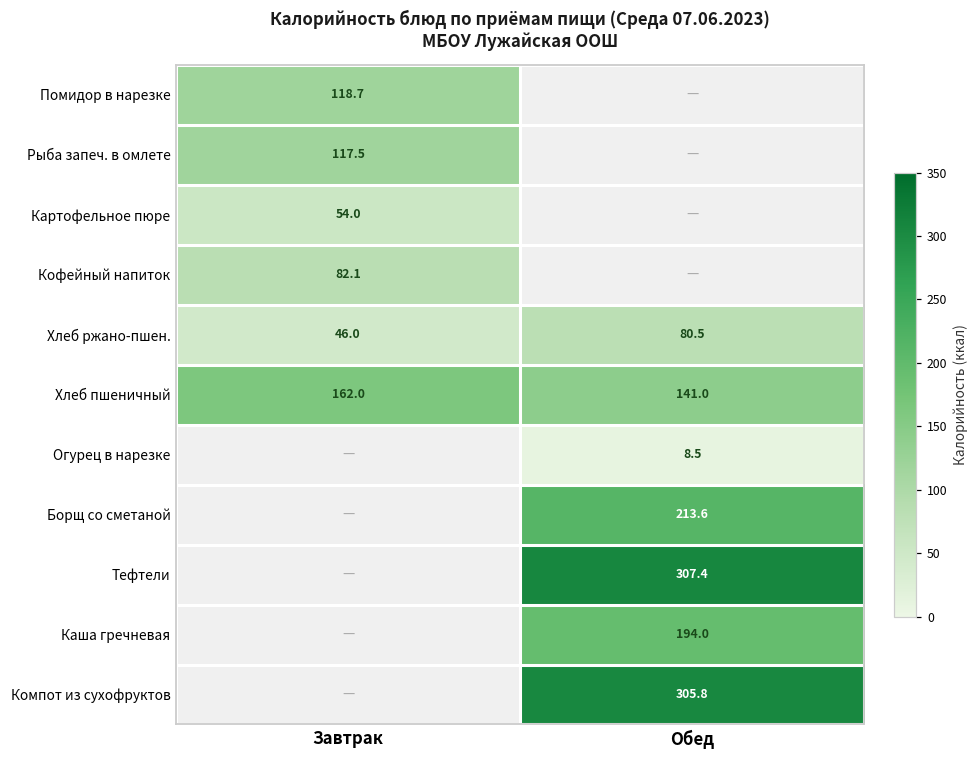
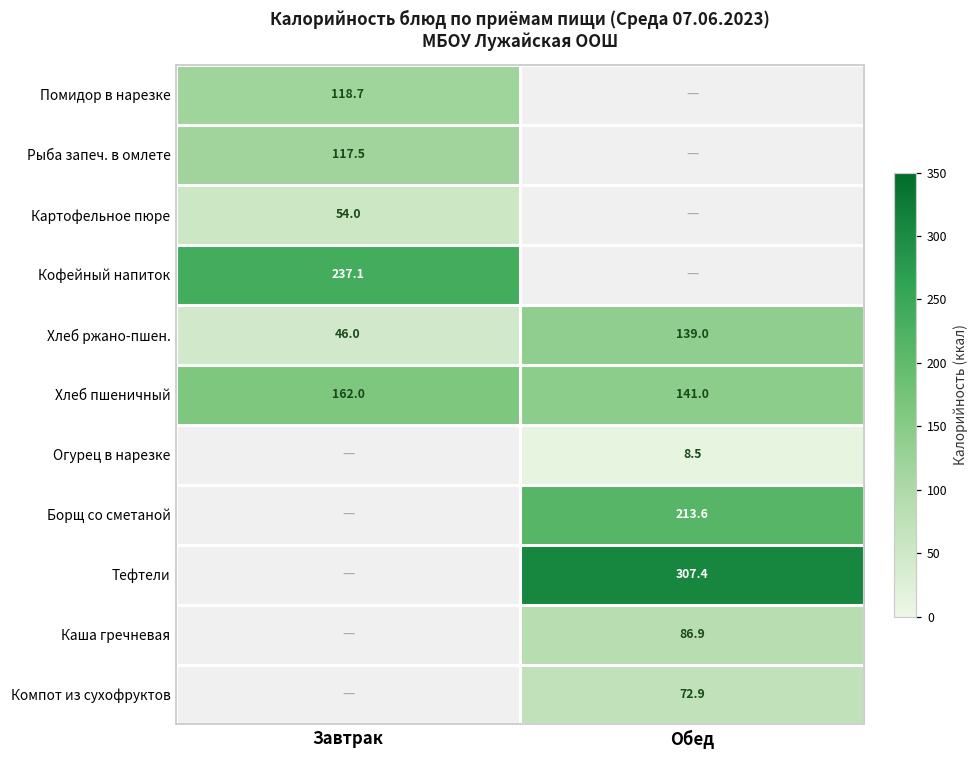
Кофейный напиток, Завтрак: 82.1 -> 237.1
Хлеб ржано-пшен., Обед: 80.5 -> 139.0
Каша гречневая, Обед: 194.0 -> 86.9
Компот из сухофруктов, Обед: 305.8 -> 72.9
